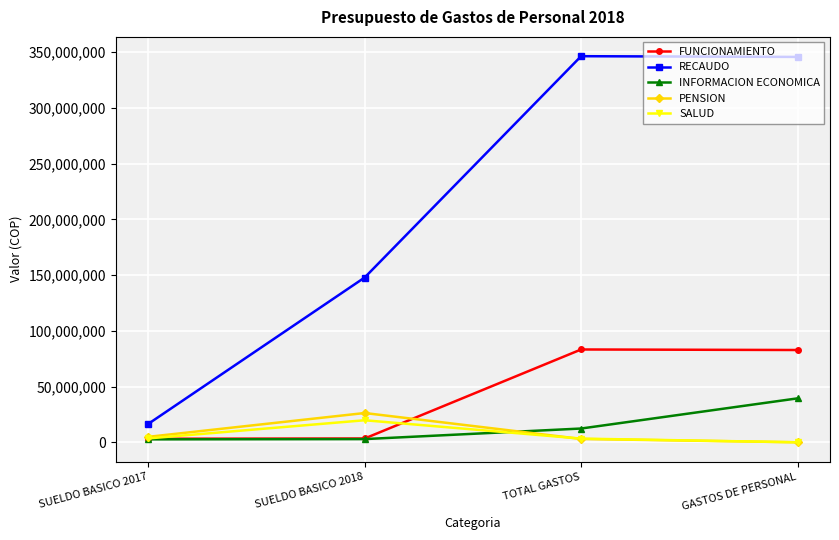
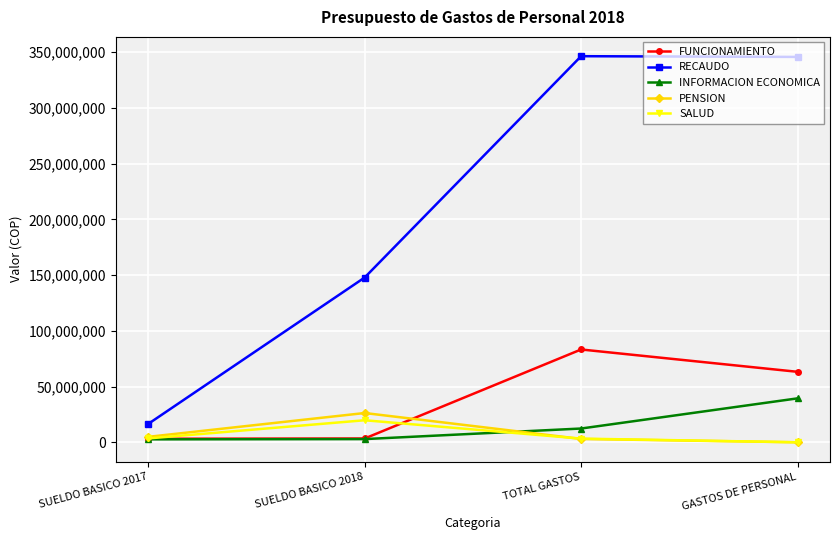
FUNCIONAMIENTO, GASTOS DE PERSONAL: 83,000,000 -> 63,000,000
